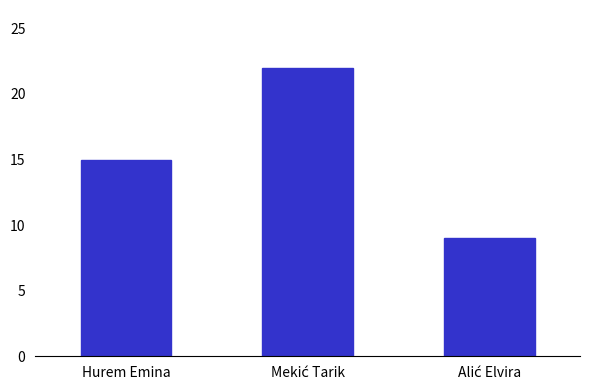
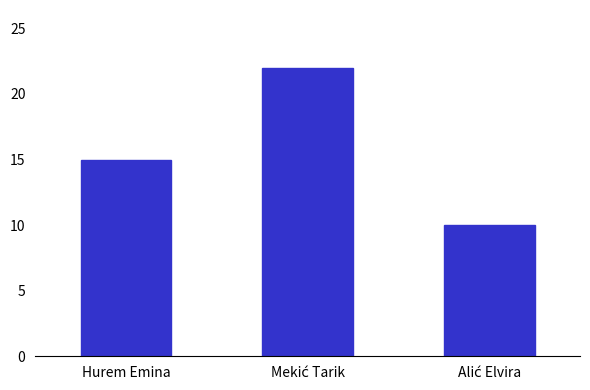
Alić Elvira: 9 -> 10
